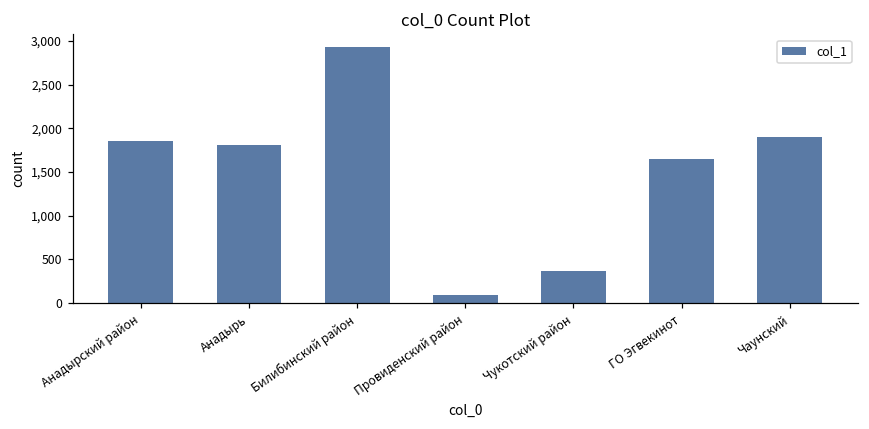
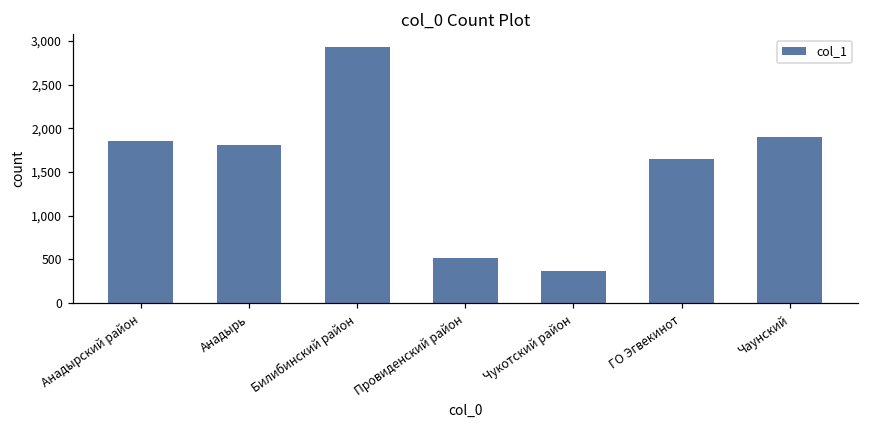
Провиденский район: 100 -> 500
